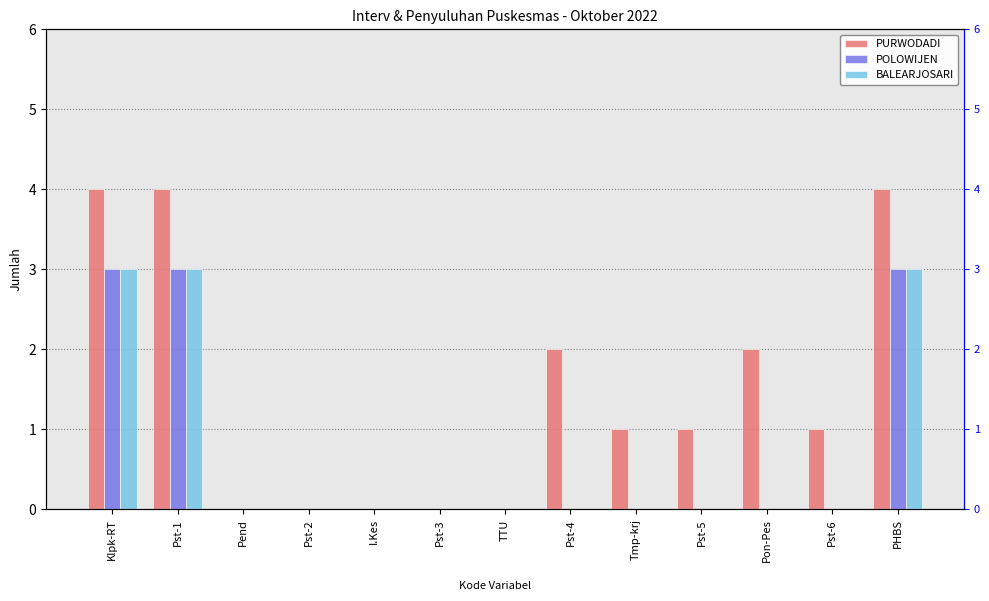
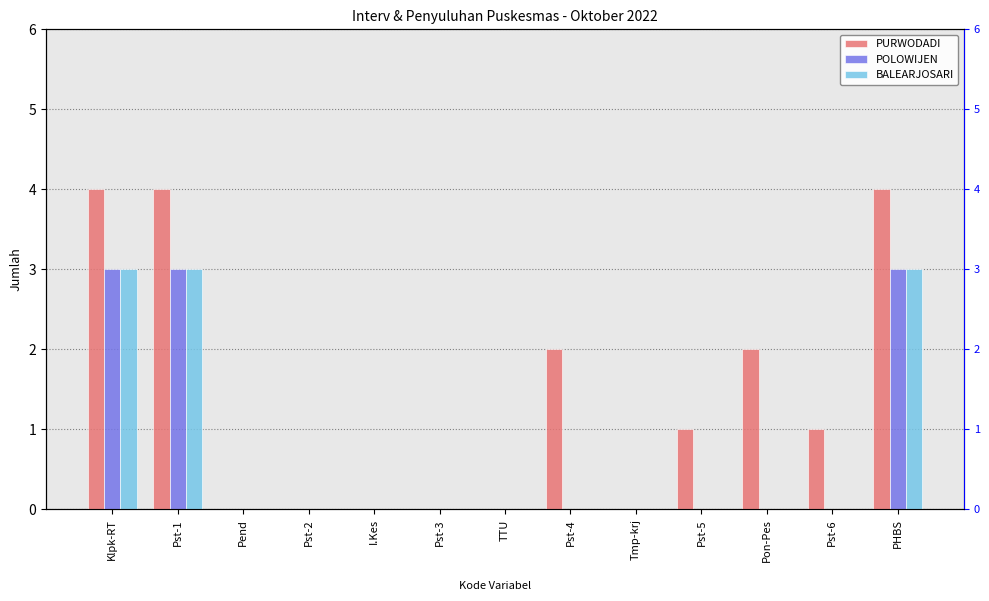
PURWODADI, Tmp-krj: 1 -> 0
